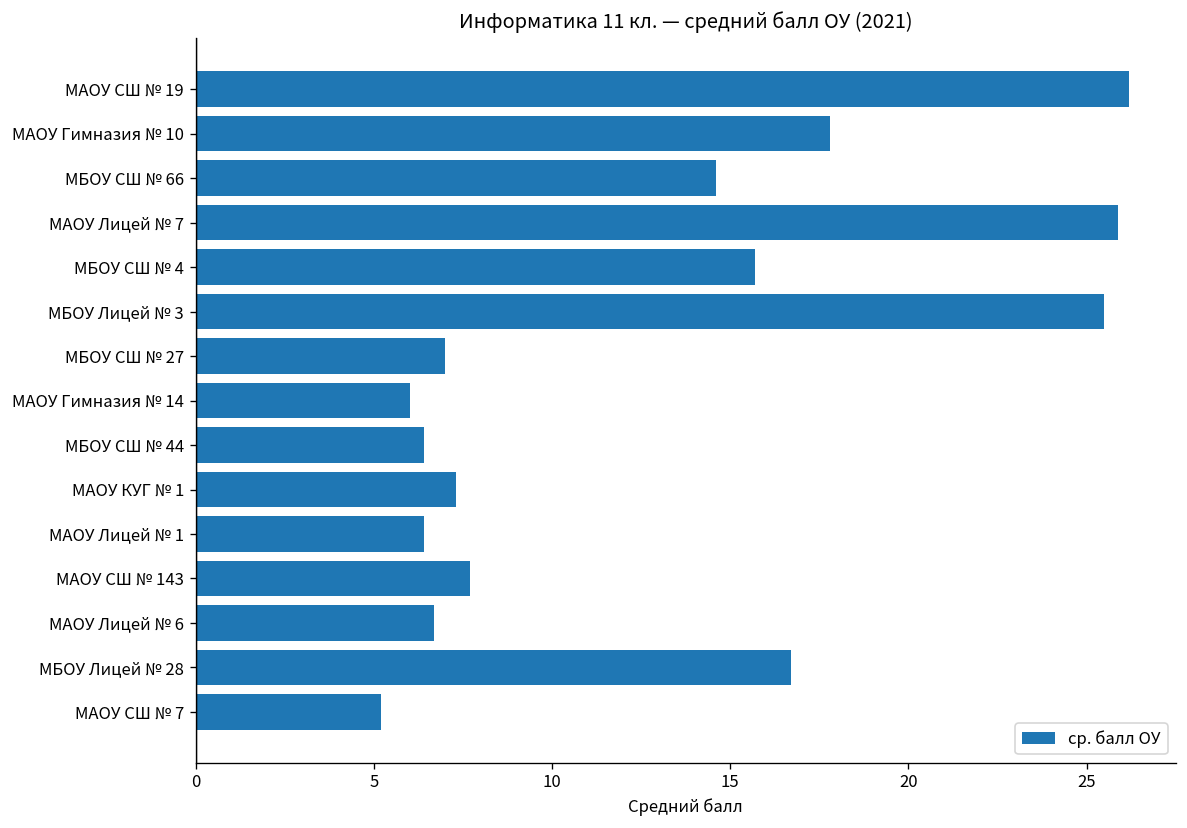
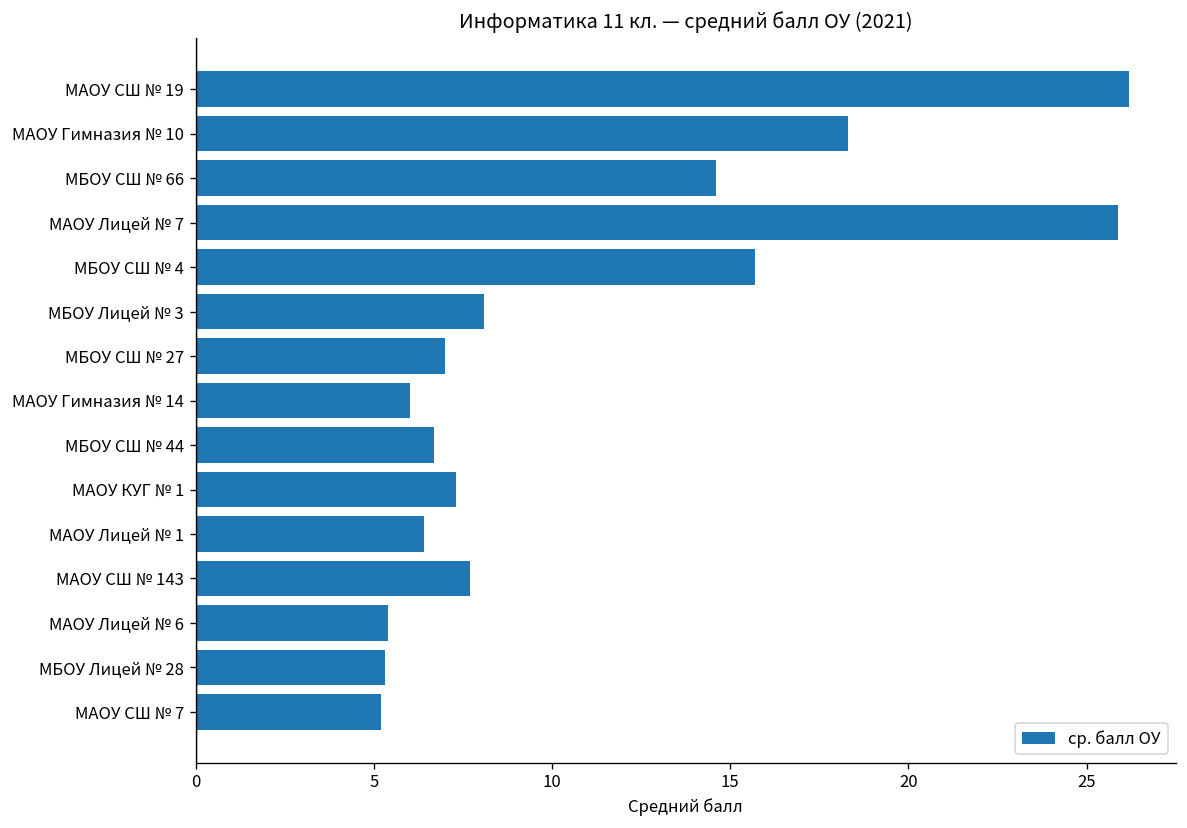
МАОУ Гимназия № 10: 17.8 -> 18.3
МБОУ Лицей № 3: 25.5 -> 8.1
МБОУ СШ № 44: 6.4 -> 6.7
МАОУ Лицей № 6: 6.7 -> 5.4
МБОУ Лицей № 28: 16.7 -> 5.3
